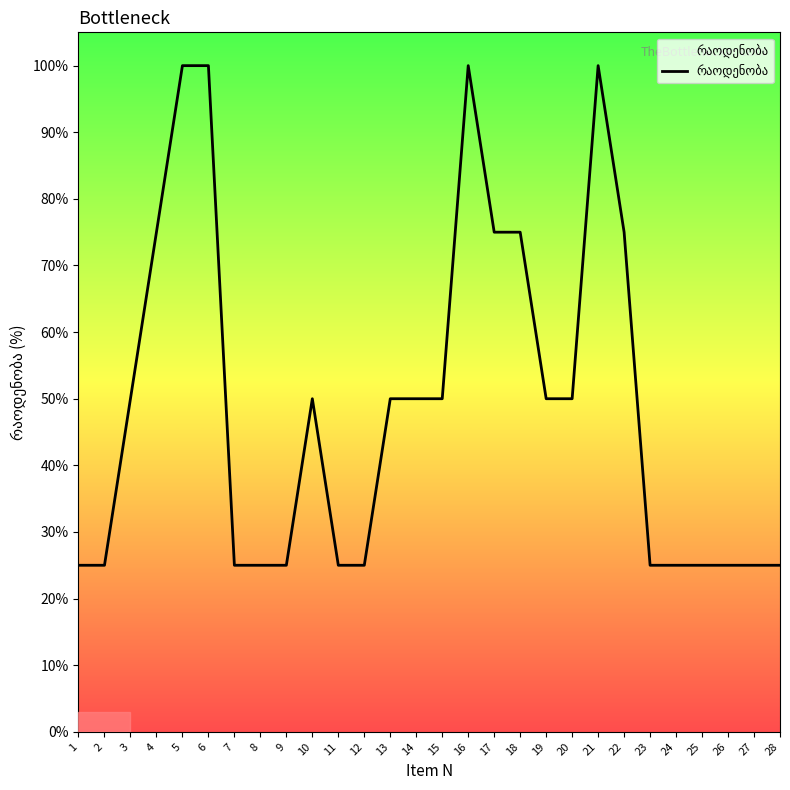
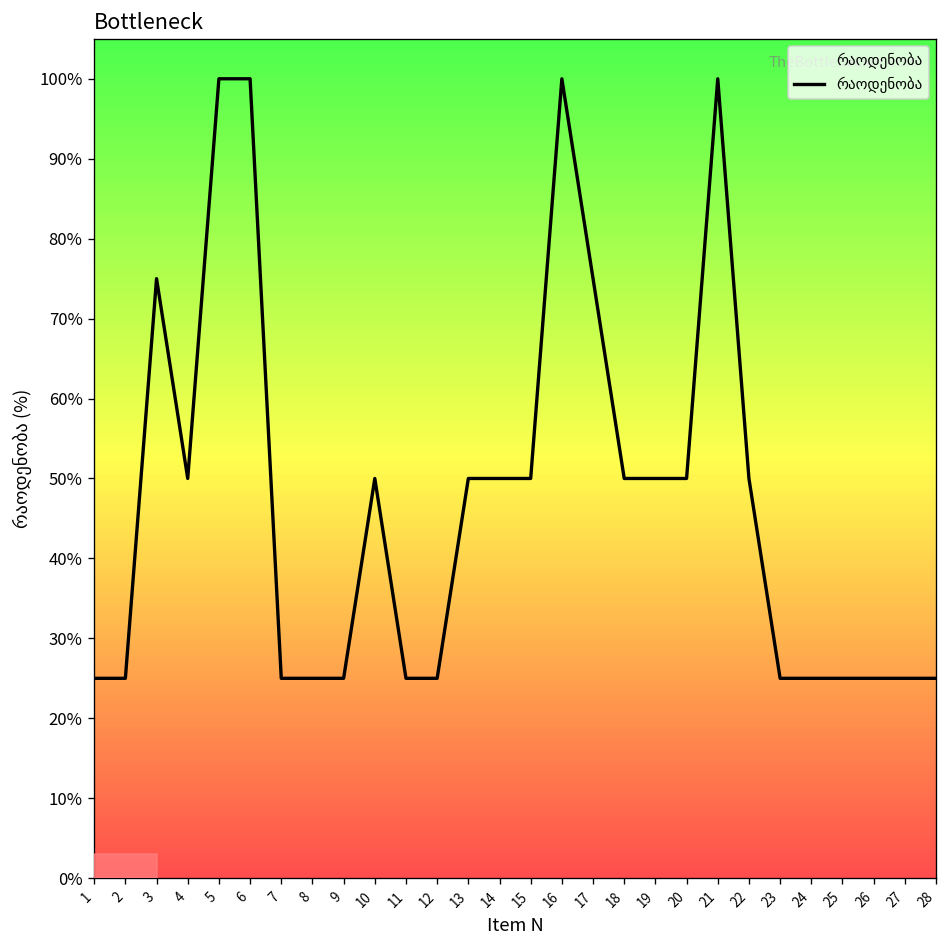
3: 50% -> 75%
4: 75% -> 50%
18: 75% -> 50%
22: 75% -> 50%
